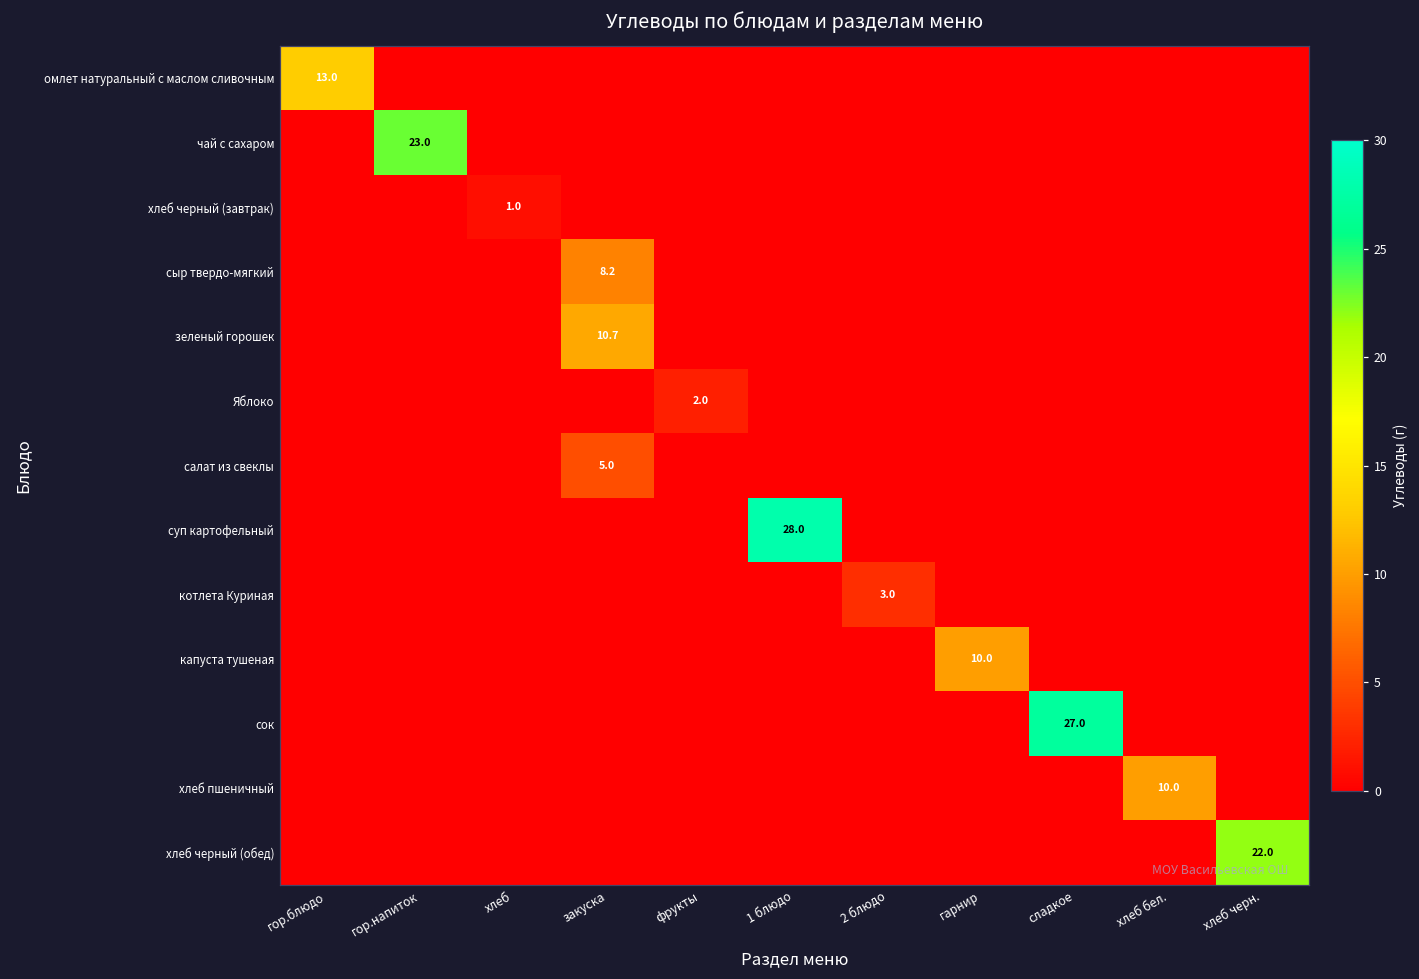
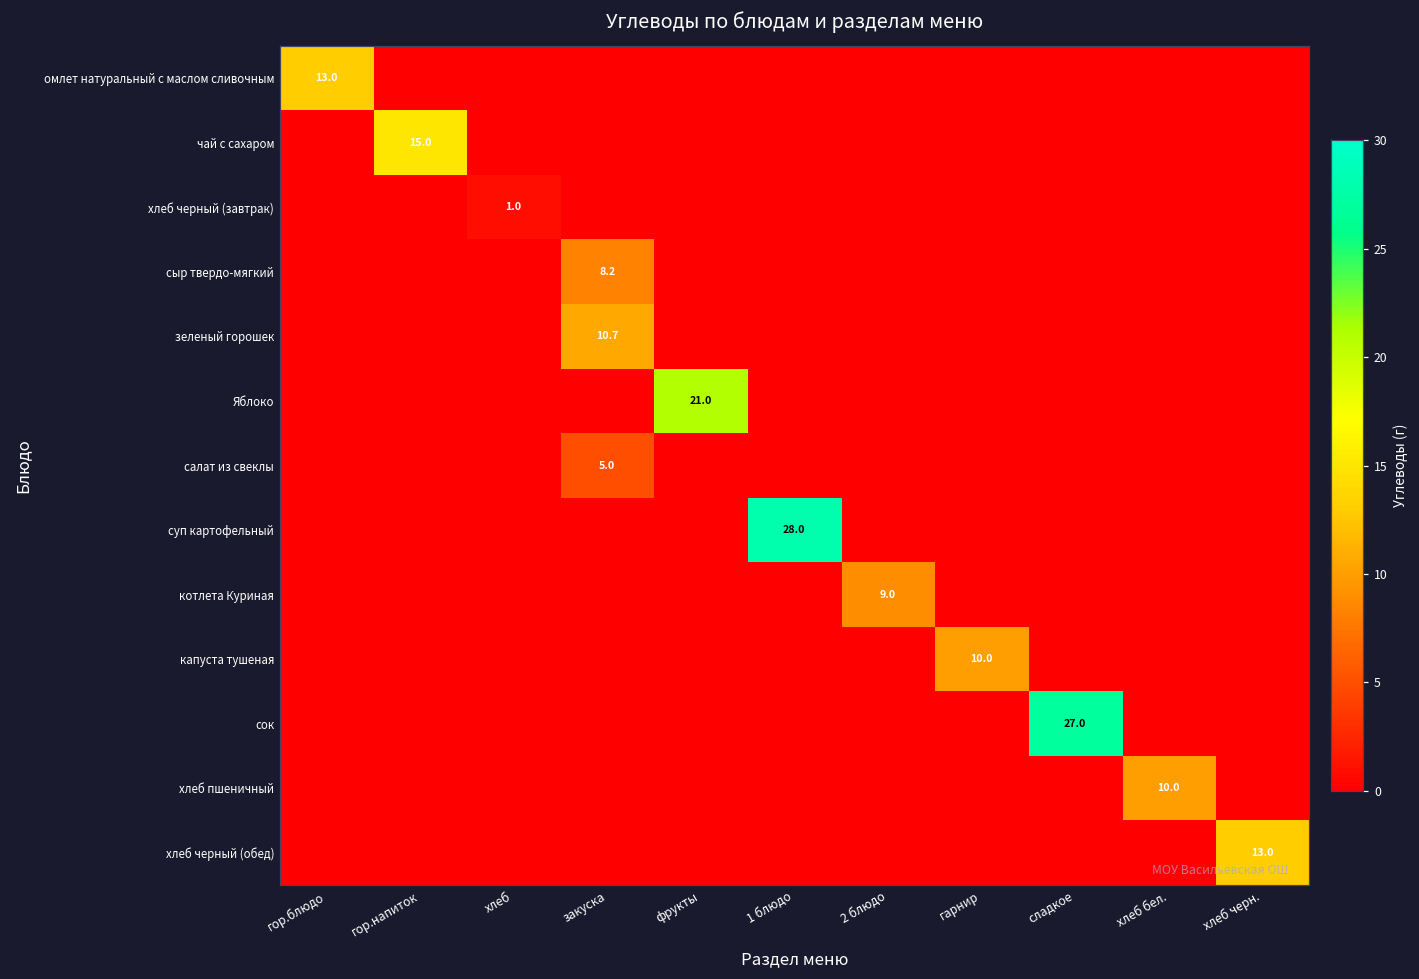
чай с сахаром, гор.напиток: 23.0 -> 15.0
Яблоко, фрукты: 2.0 -> 21.0
котлета Куриная, 2 блюдо: 3.0 -> 9.0
хлеб черный (обед), хлеб черн.: 22.0 -> 13.0
